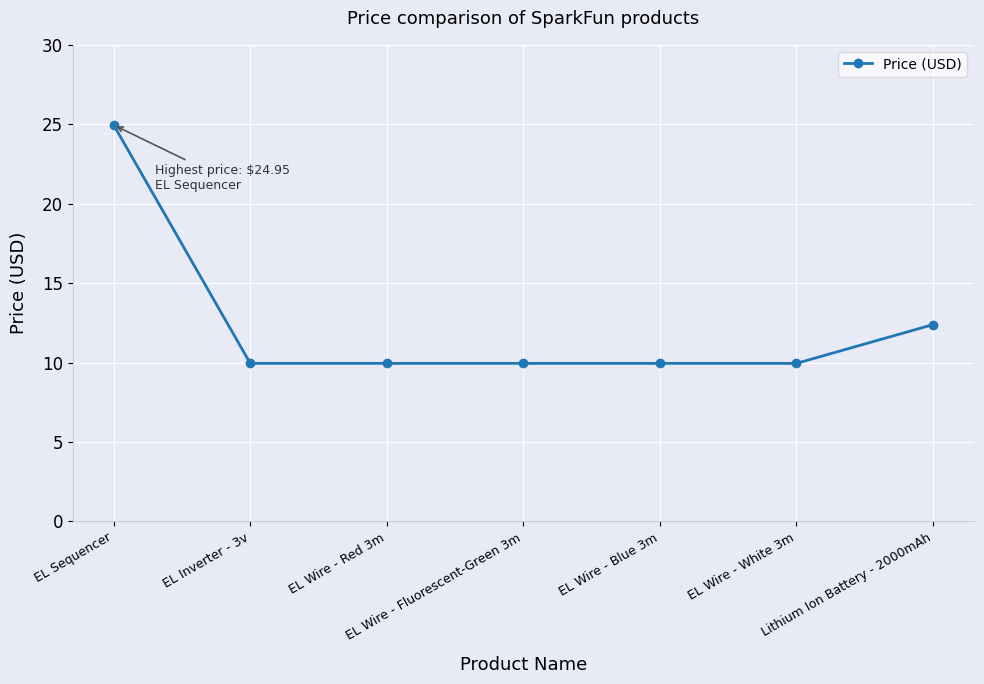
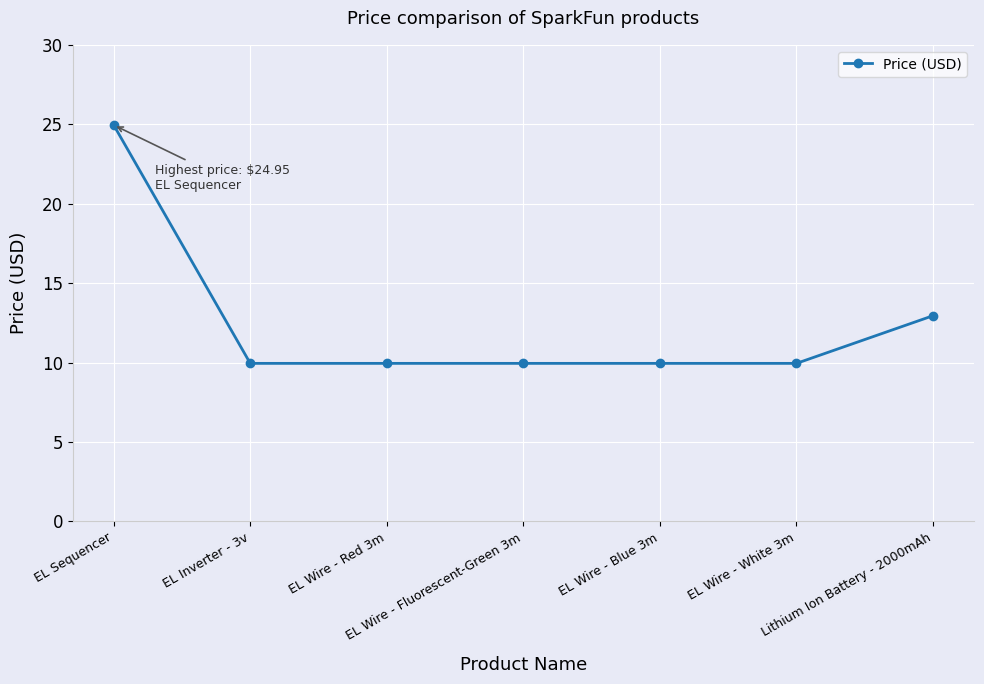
Lithium Ion Battery - 2000mAh: 12.4 -> 13.0
